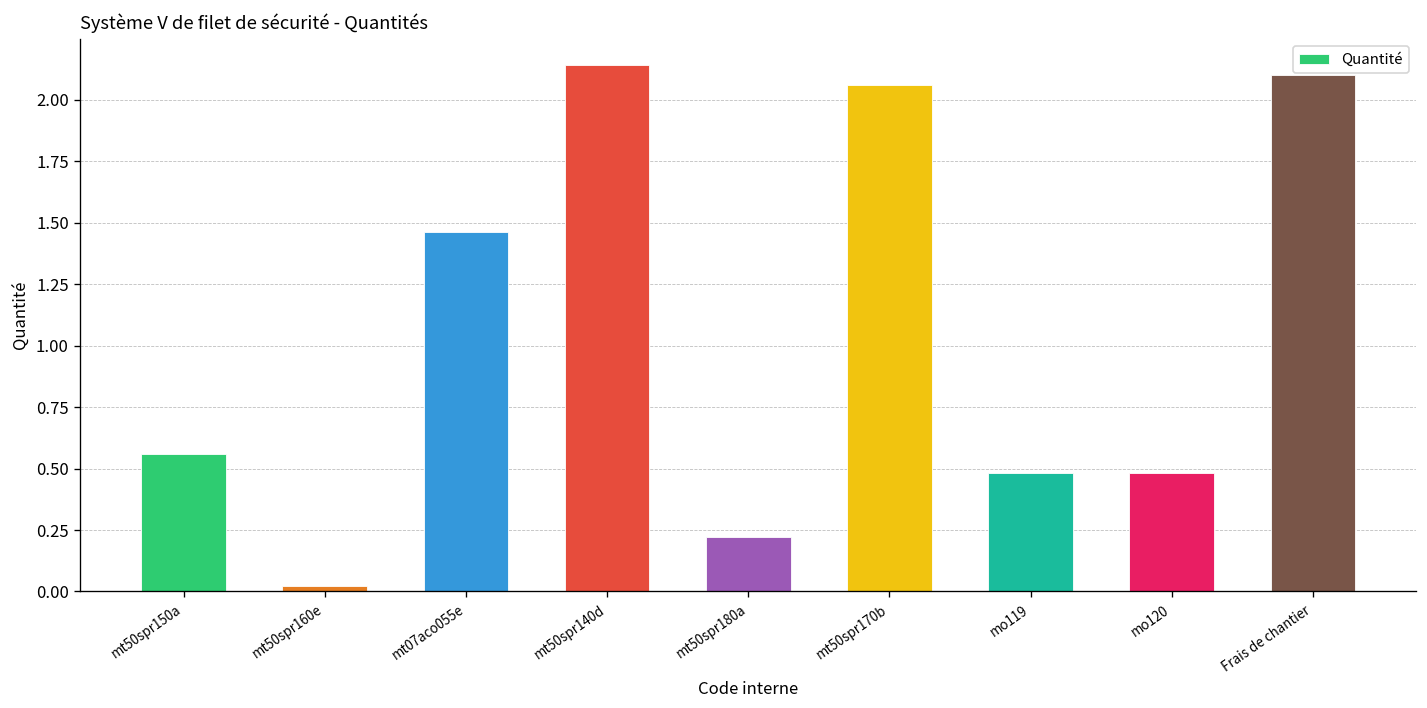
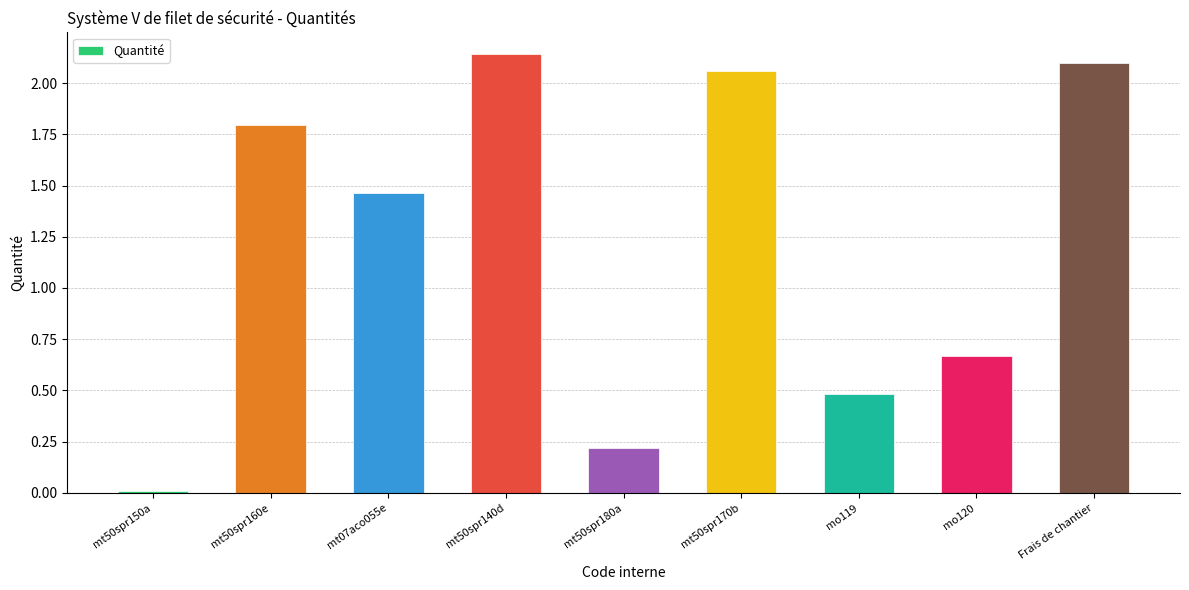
mt50spr150a: 0.56 -> 0.01
mt50spr160e: 0.02 -> 1.80
mo120: 0.48 -> 0.67
